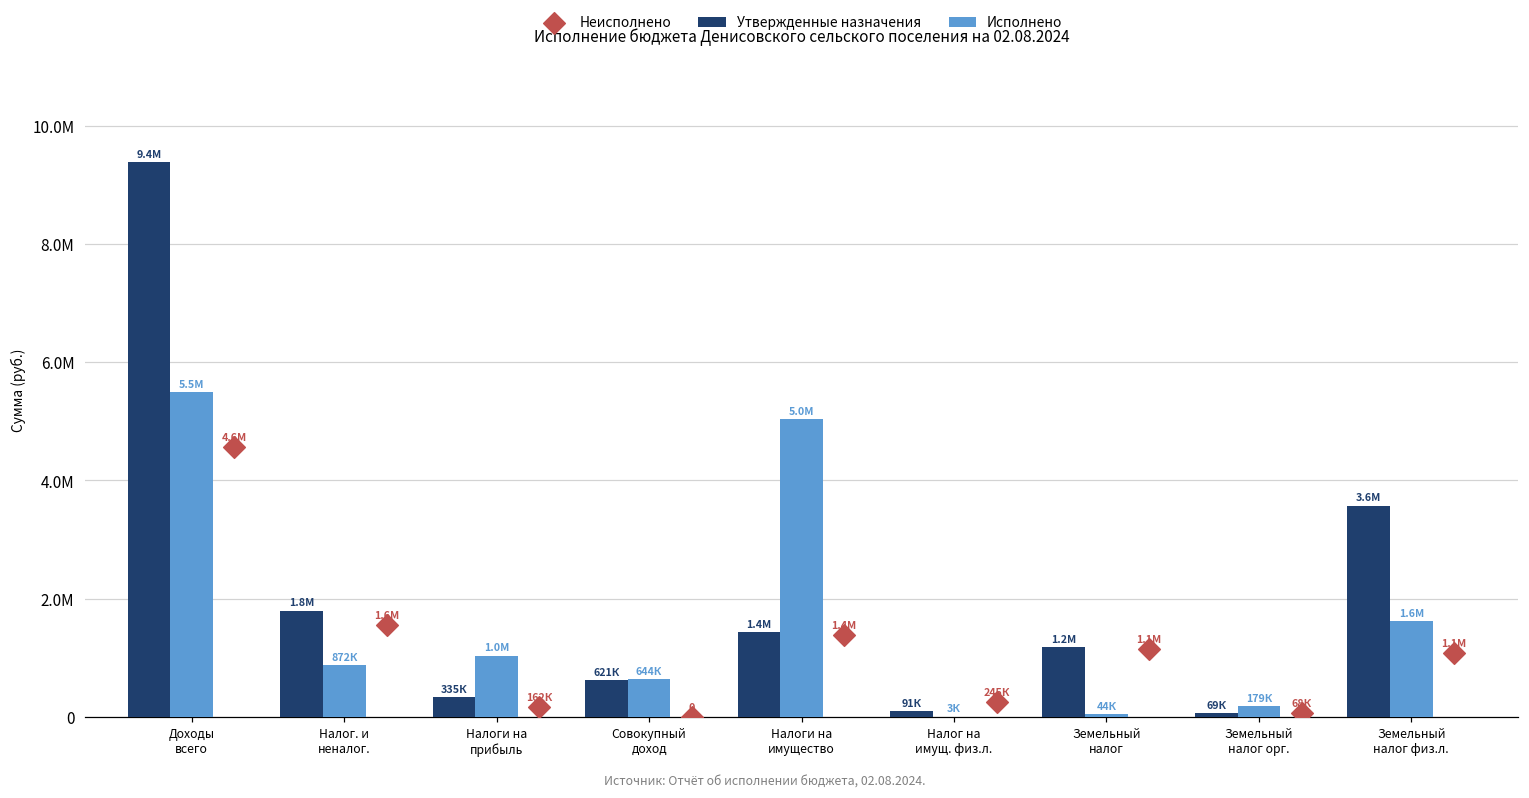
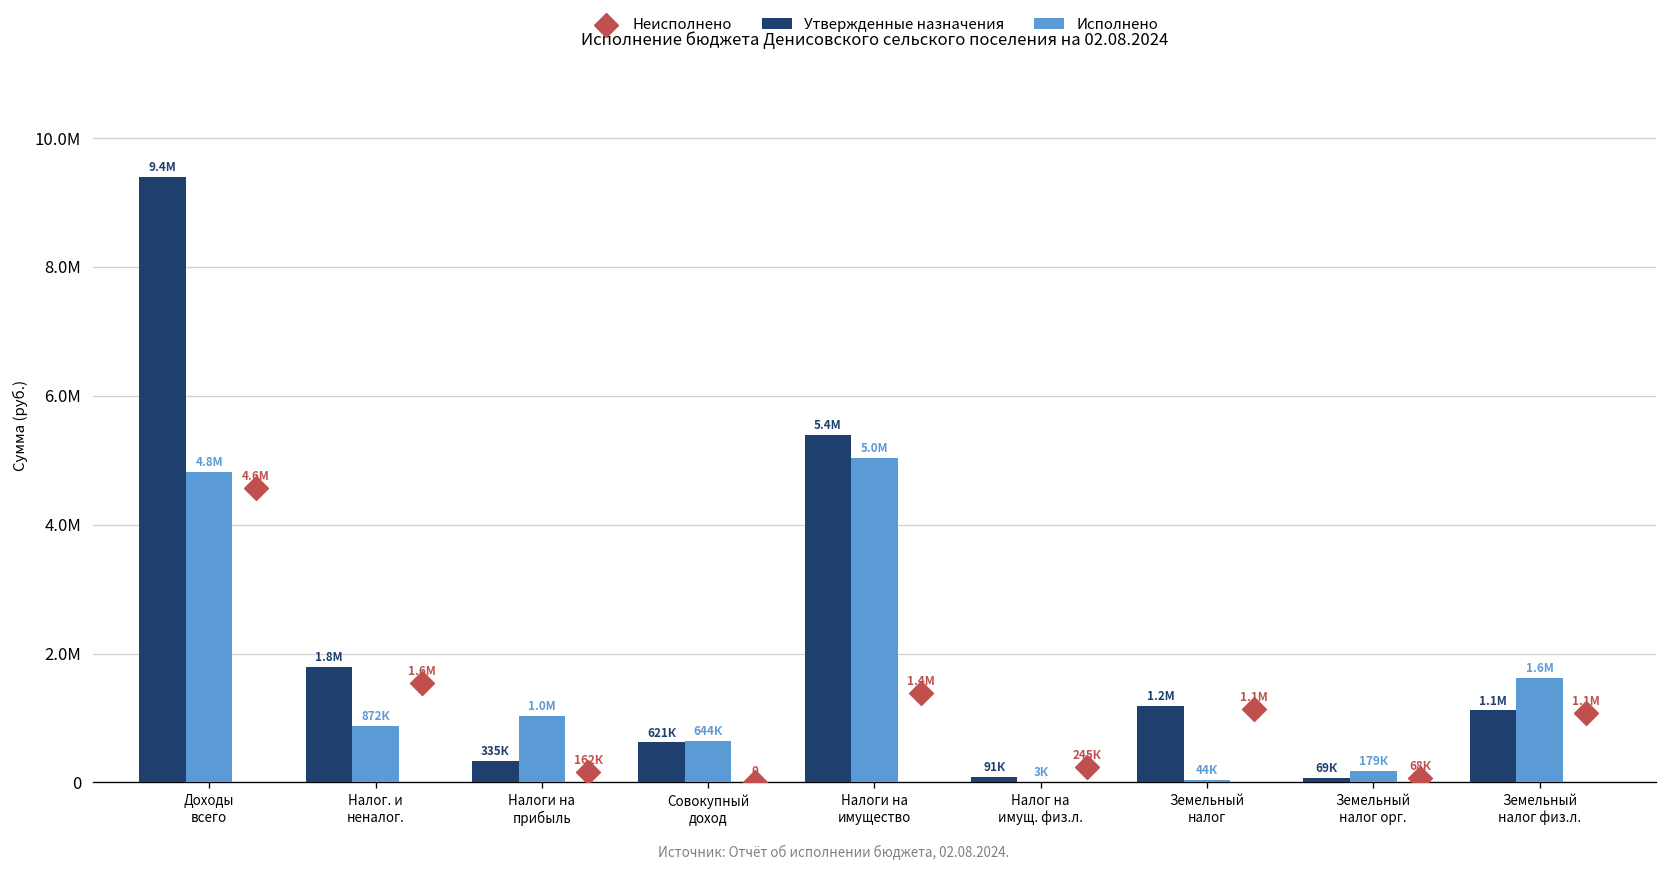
Исполнено, Доходы всего: 5.5М -> 4.8М
Утвержденные назначения, Налоги на имущество: 1.4М -> 5.4М
Утвержденные назначения, Земельный налог физ.л.: 3.6М -> 1.1М
